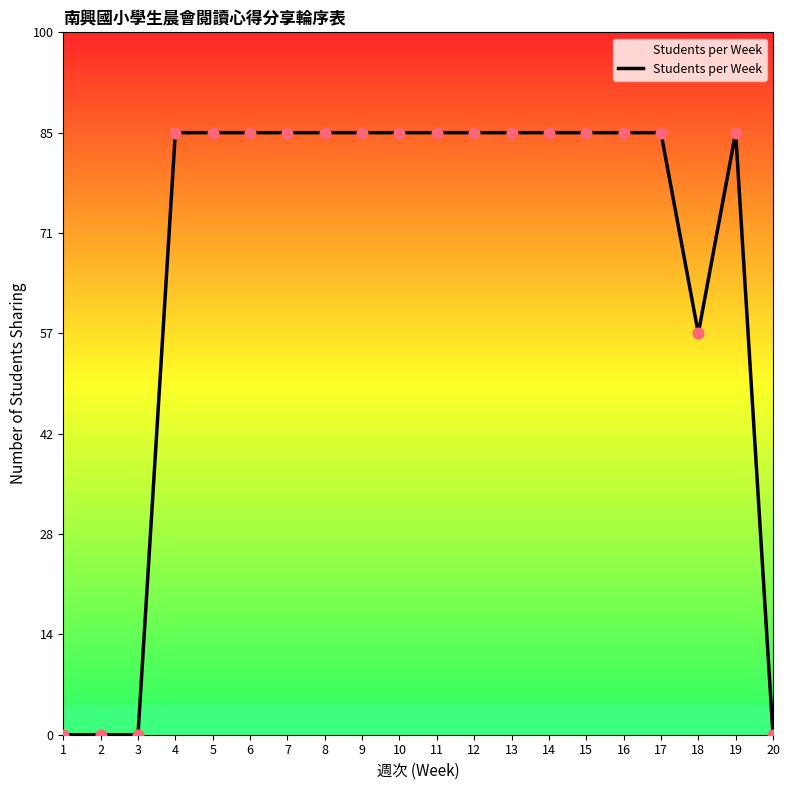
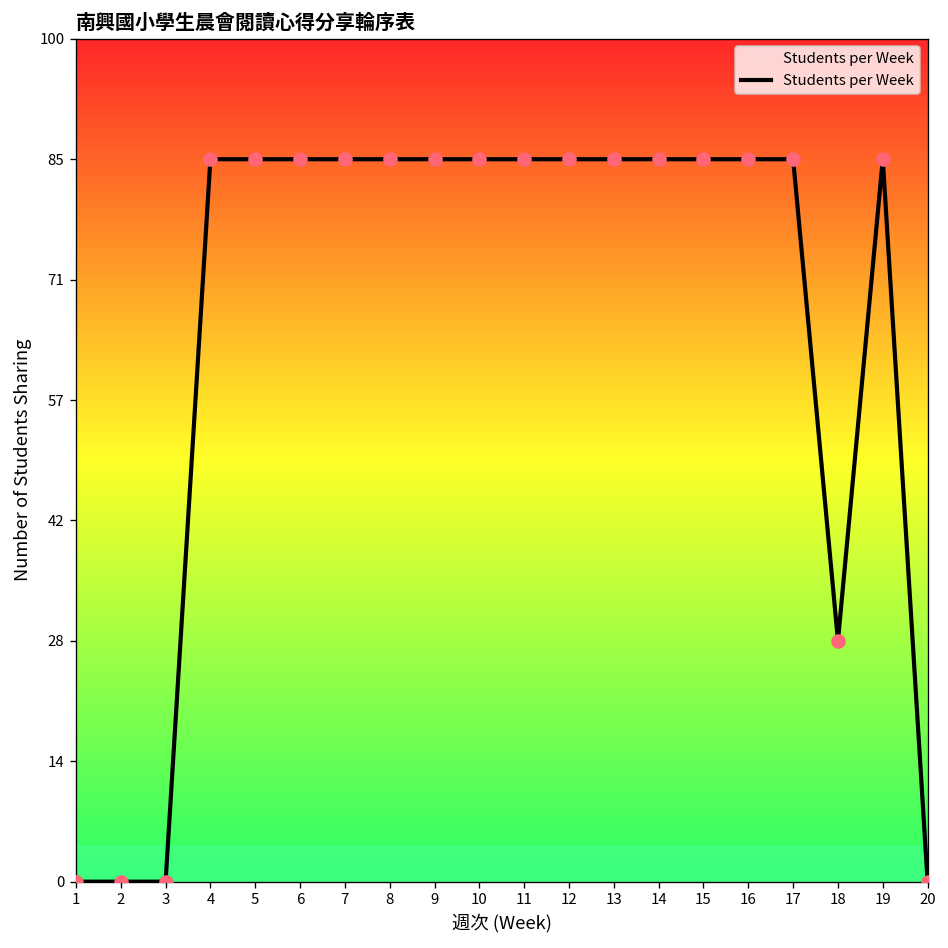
18: 57 -> 29
